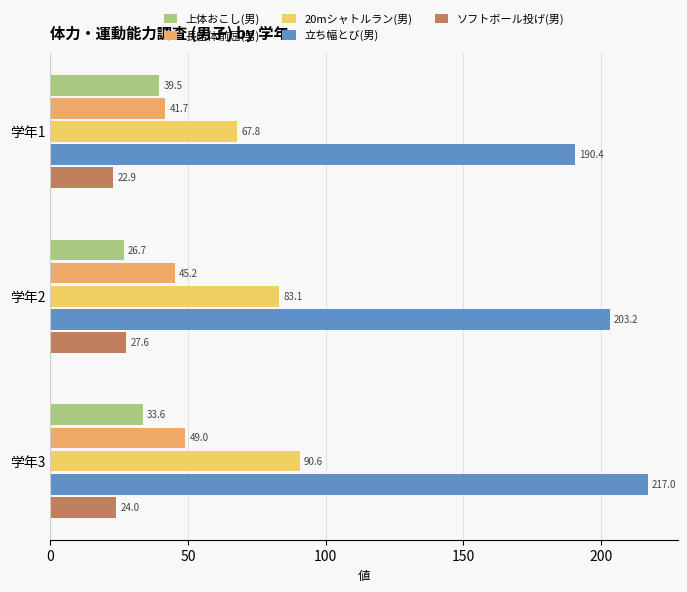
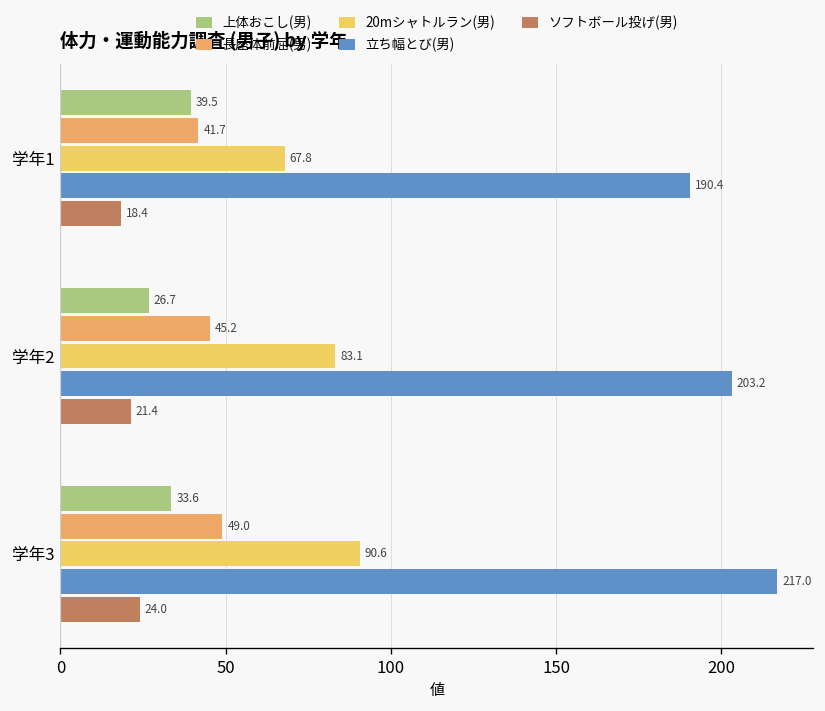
ソフトボール投げ(男), 学年1: 22.9 -> 18.4
ソフトボール投げ(男), 学年2: 27.6 -> 21.4
